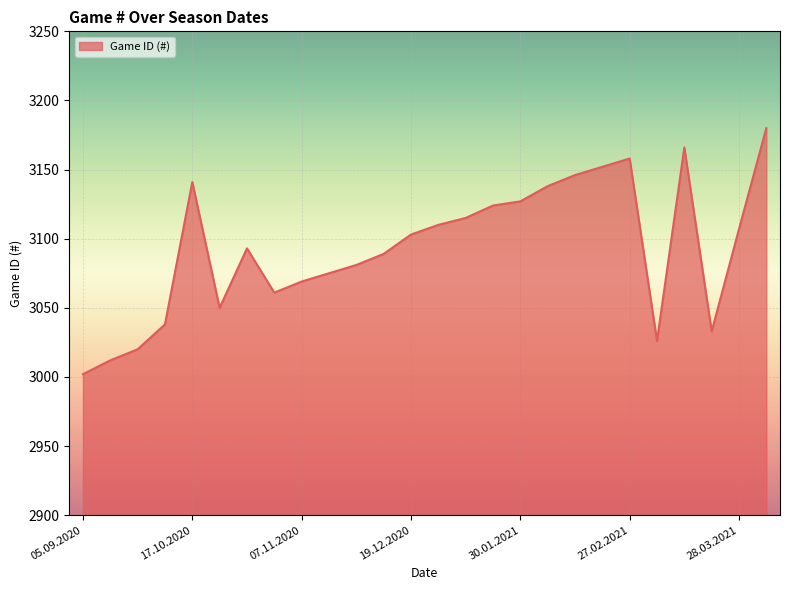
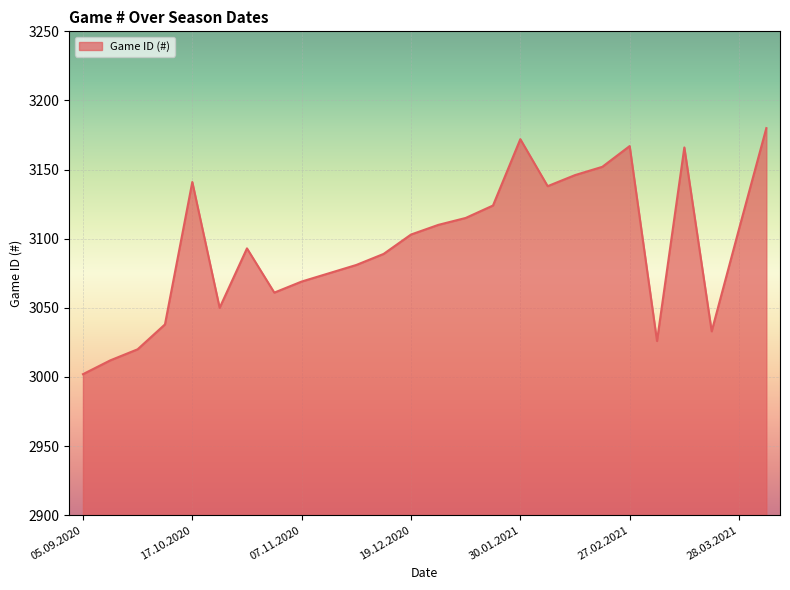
30.01.2021: 3127 -> 3172
27.02.2021: 3158 -> 3167
